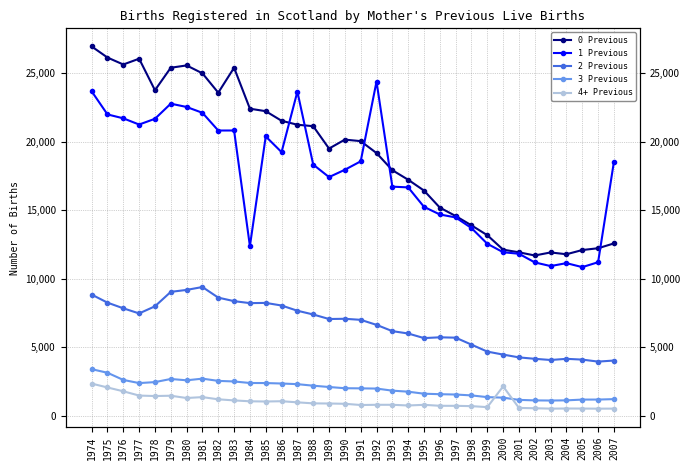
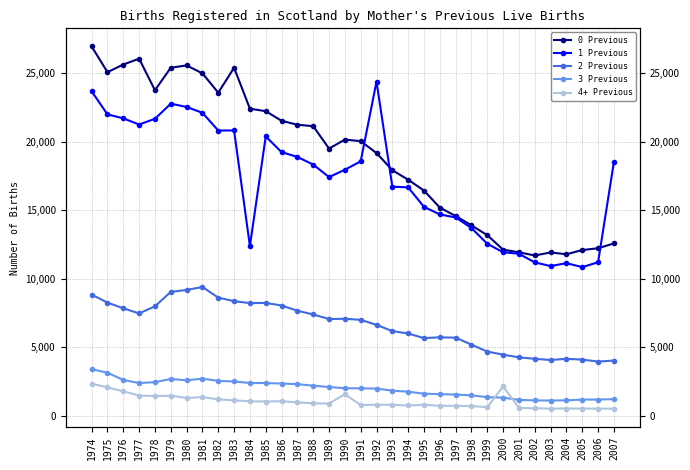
0 Previous, 1975: 26,200 -> 25,100
1 Previous, 1987: 23,700 -> 18,900
4+ Previous, 1990: 900 -> 1,600
